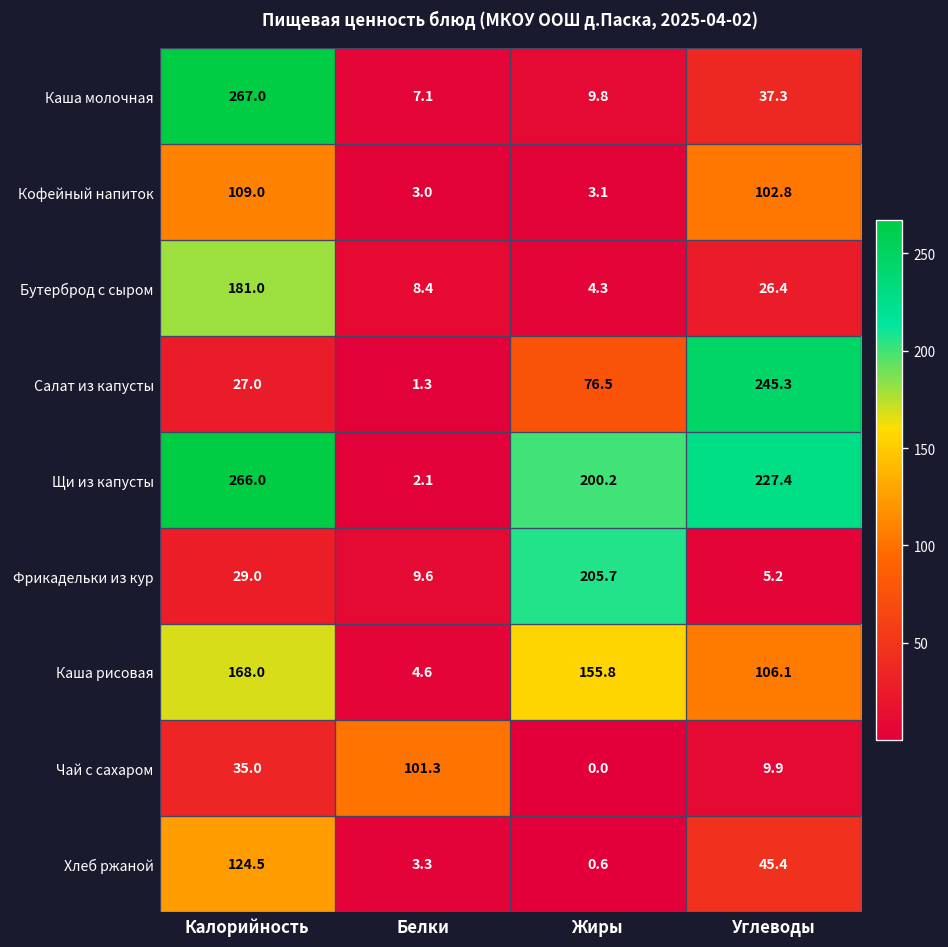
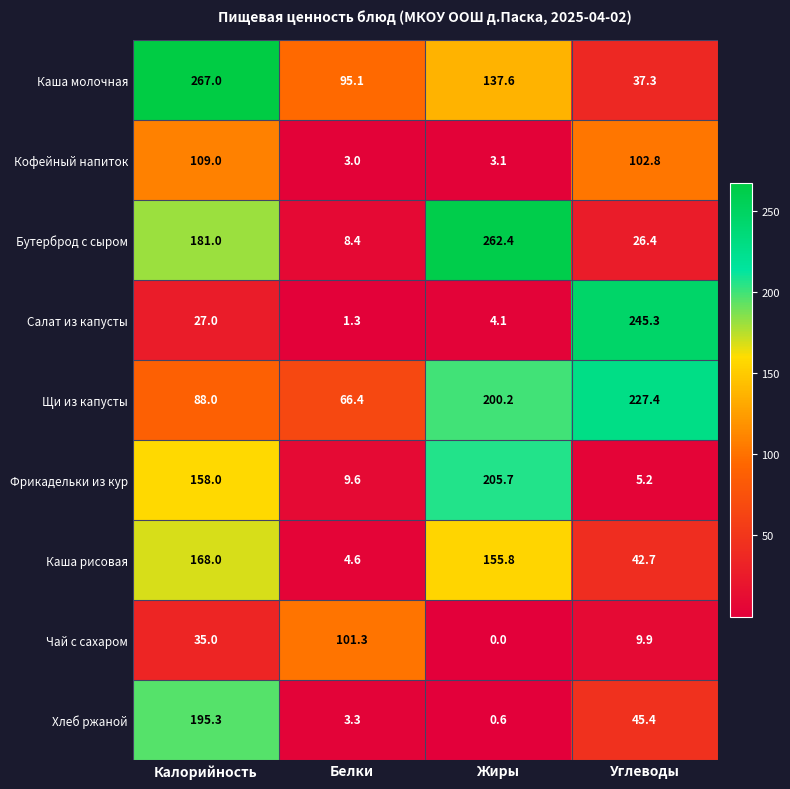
Каша молочная, Белки: 7.1 -> 95.1
Каша молочная, Жиры: 9.8 -> 137.6
Бутерброд с сыром, Жиры: 4.3 -> 262.4
Салат из капусты, Жиры: 76.5 -> 4.1
Щи из капусты, Калорийность: 266.0 -> 88.0
Щи из капусты, Белки: 2.1 -> 66.4
Фрикадельки из кур, Калорийность: 29.0 -> 158.0
Каша рисовая, Углеводы: 106.1 -> 42.7
Хлеб ржаной, Калорийность: 124.5 -> 195.3
